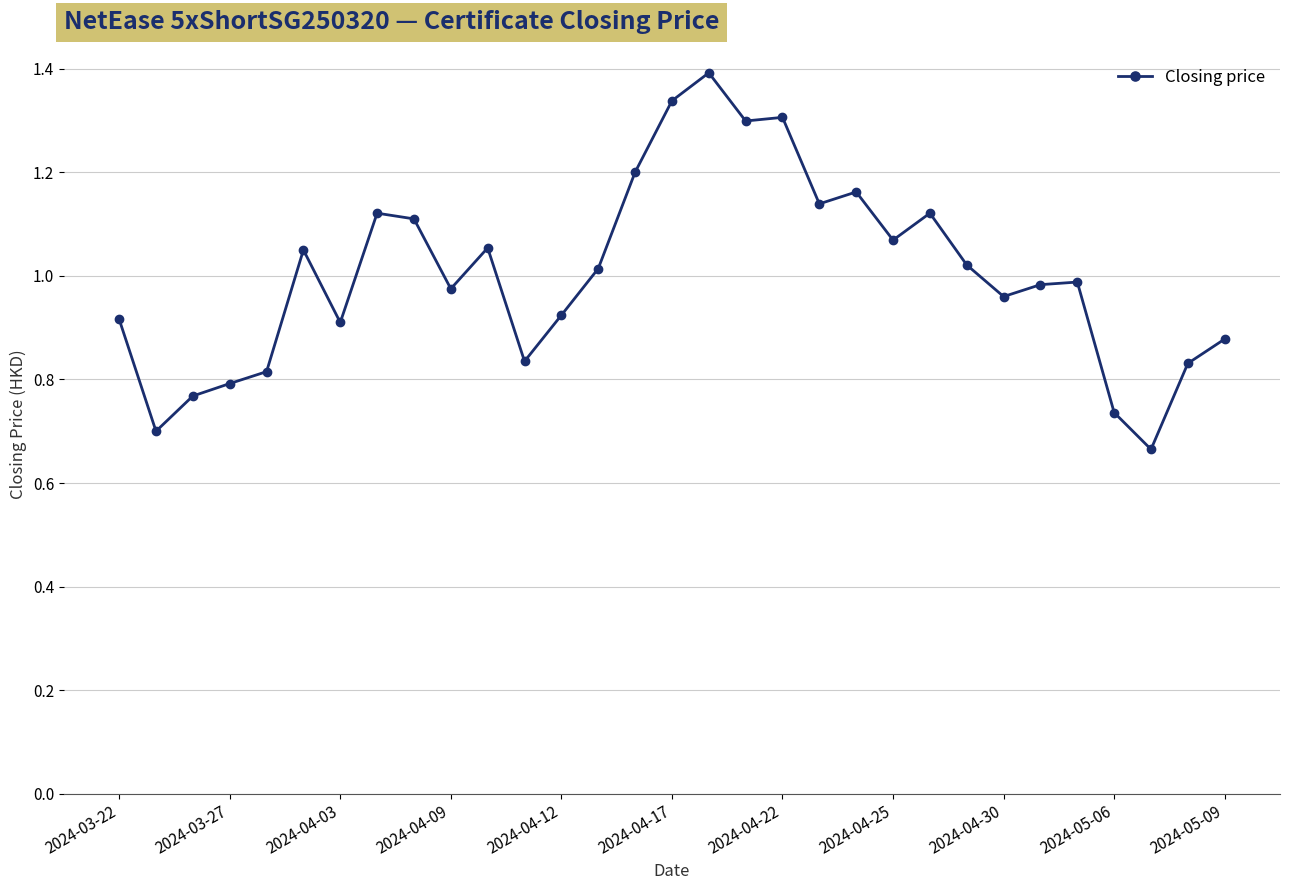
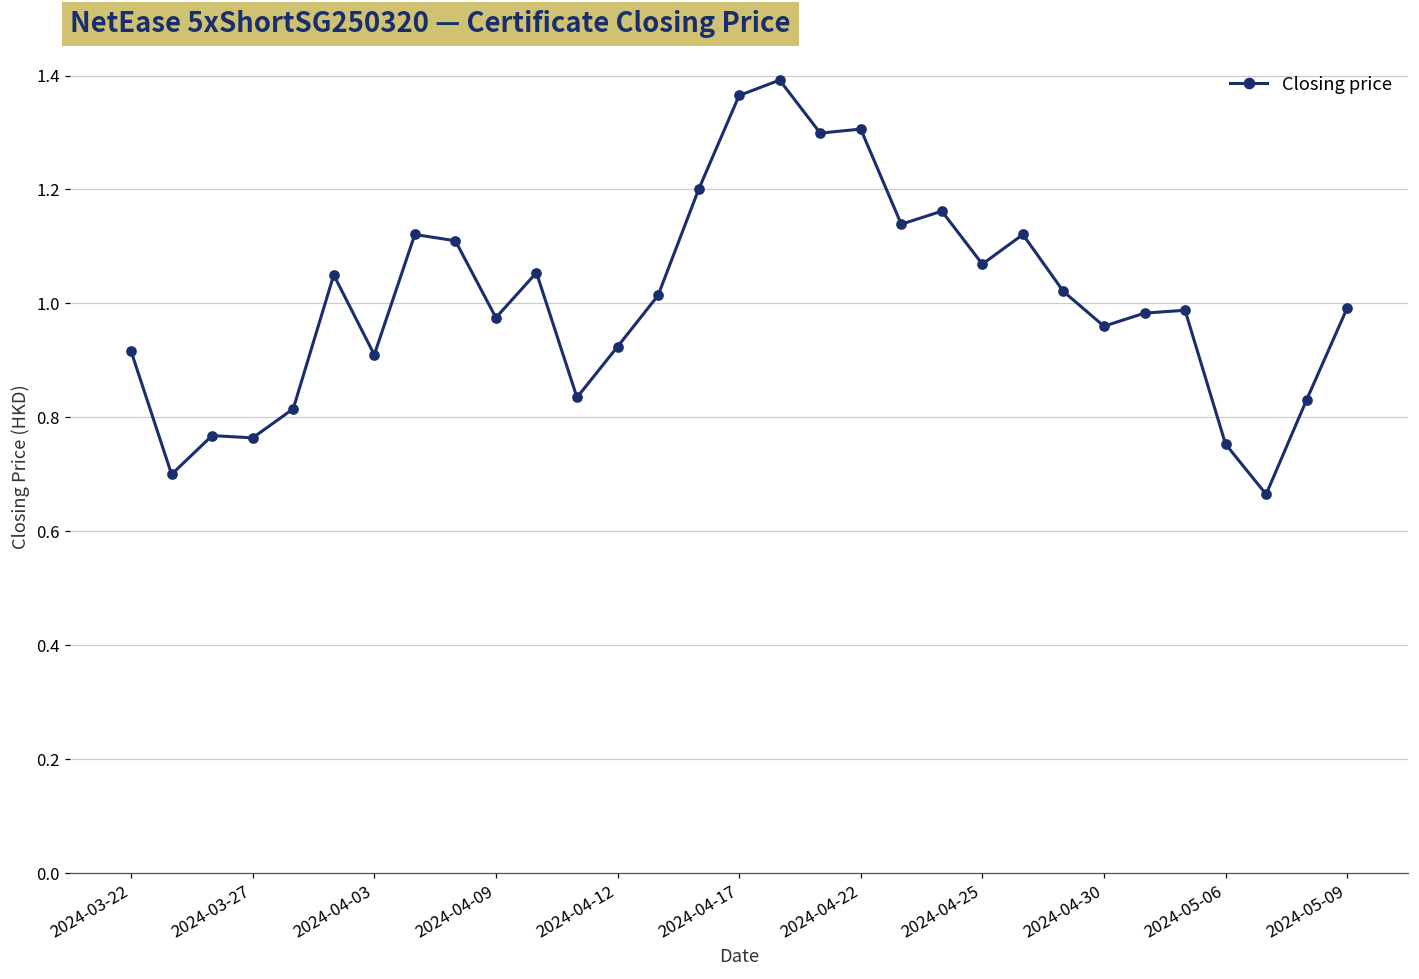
2024-03-27: 0.79 -> 0.76
2024-04-17: 1.34 -> 1.37
2024-05-06: 0.74 -> 0.75
2024-05-09: 0.88 -> 0.99
